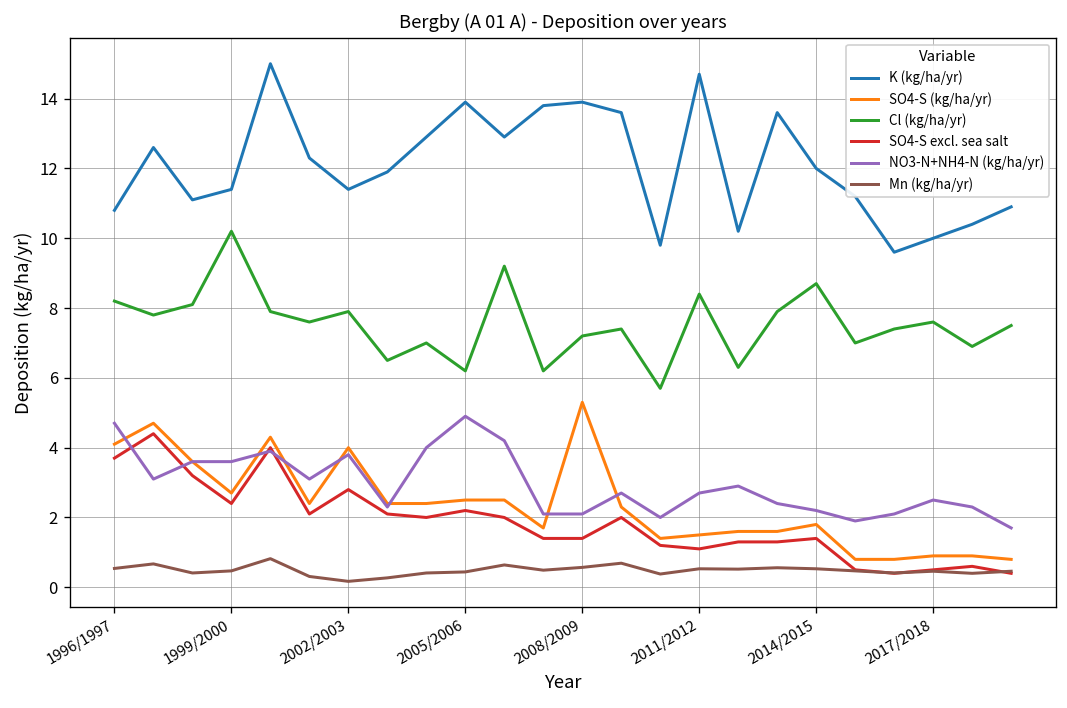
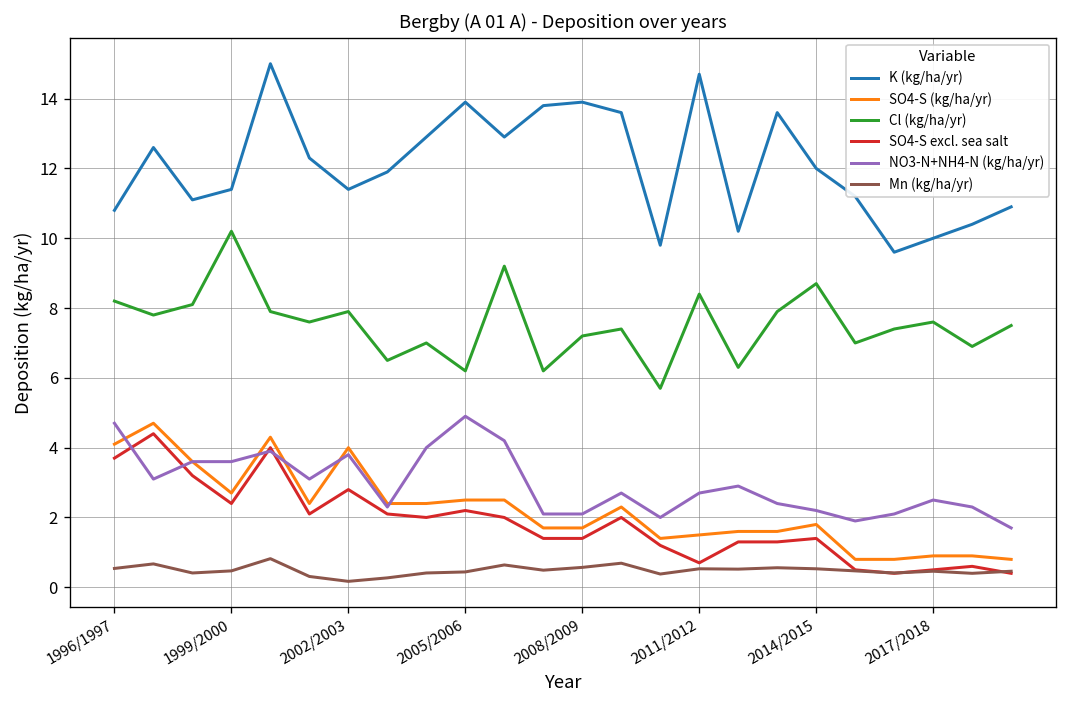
SO4-S (kg/ha/yr), 2008/2009: 5.3 -> 1.7
SO4-S excl. sea salt, 2011/2012: 1.1 -> 0.7
